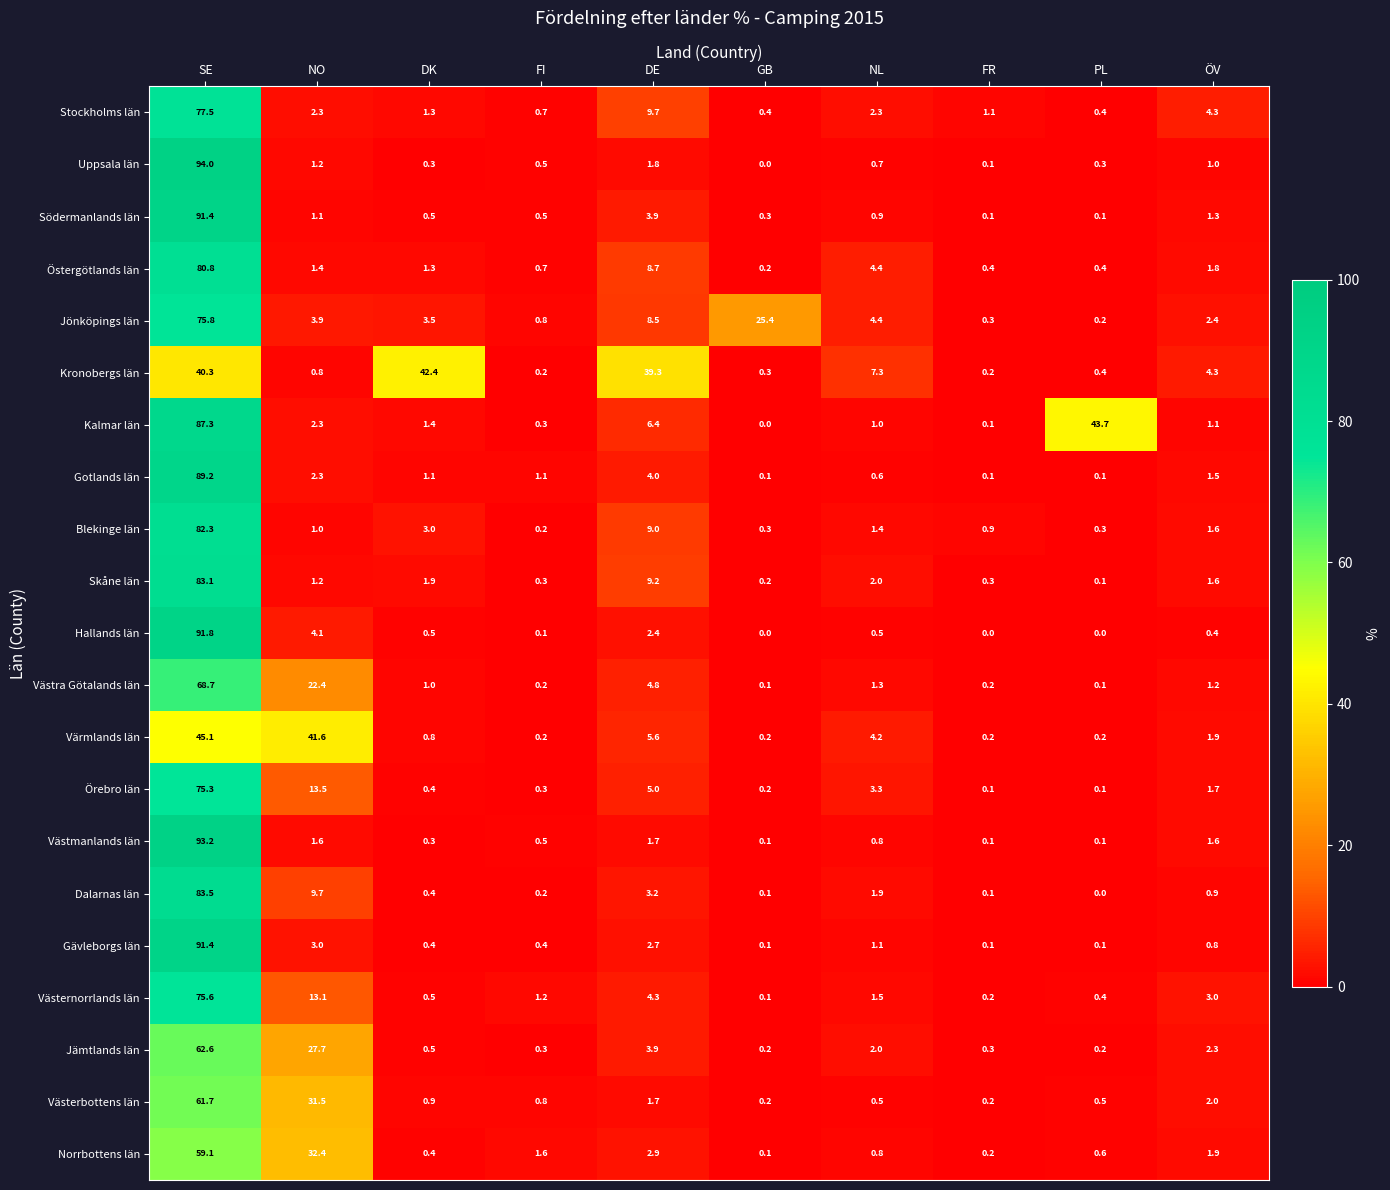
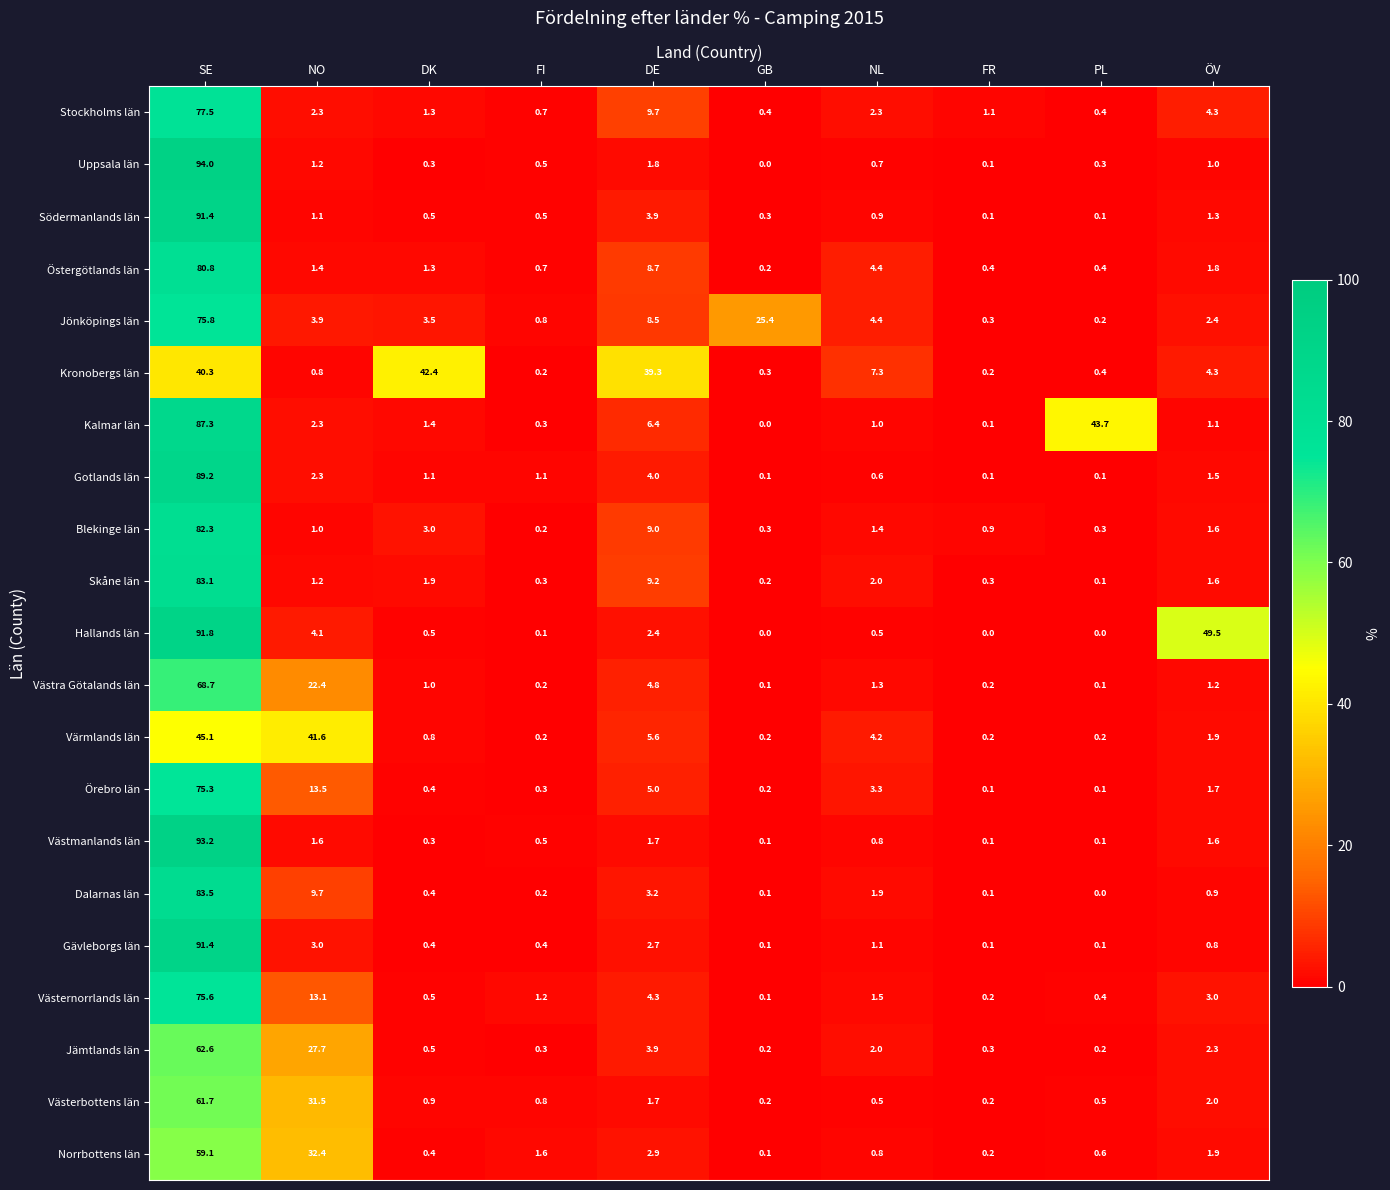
Hallands län, ÖV: 0.4 -> 49.5
